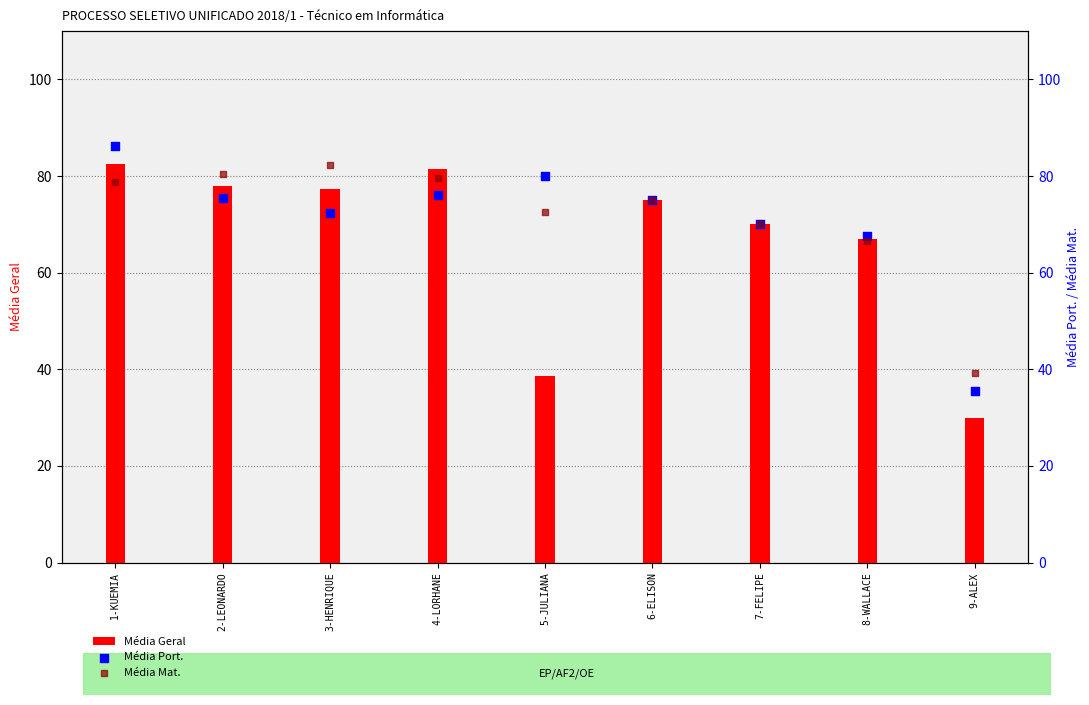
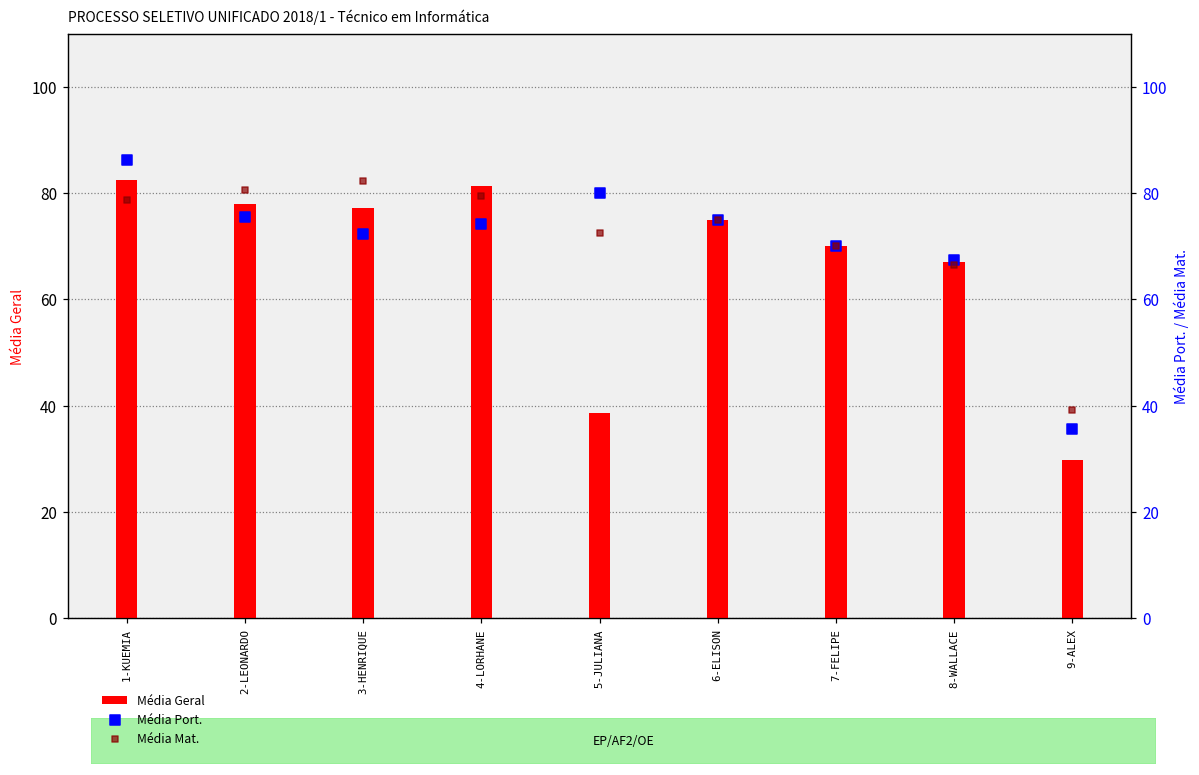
Média Port., 4-LORHANE: 76 -> 74
